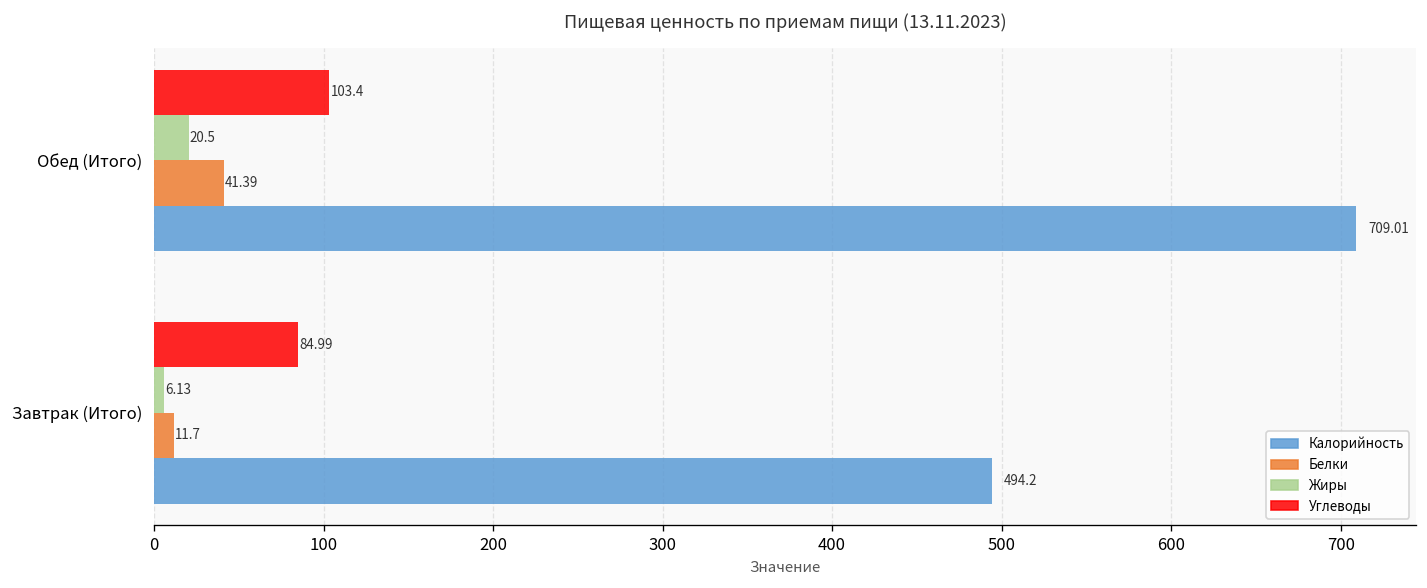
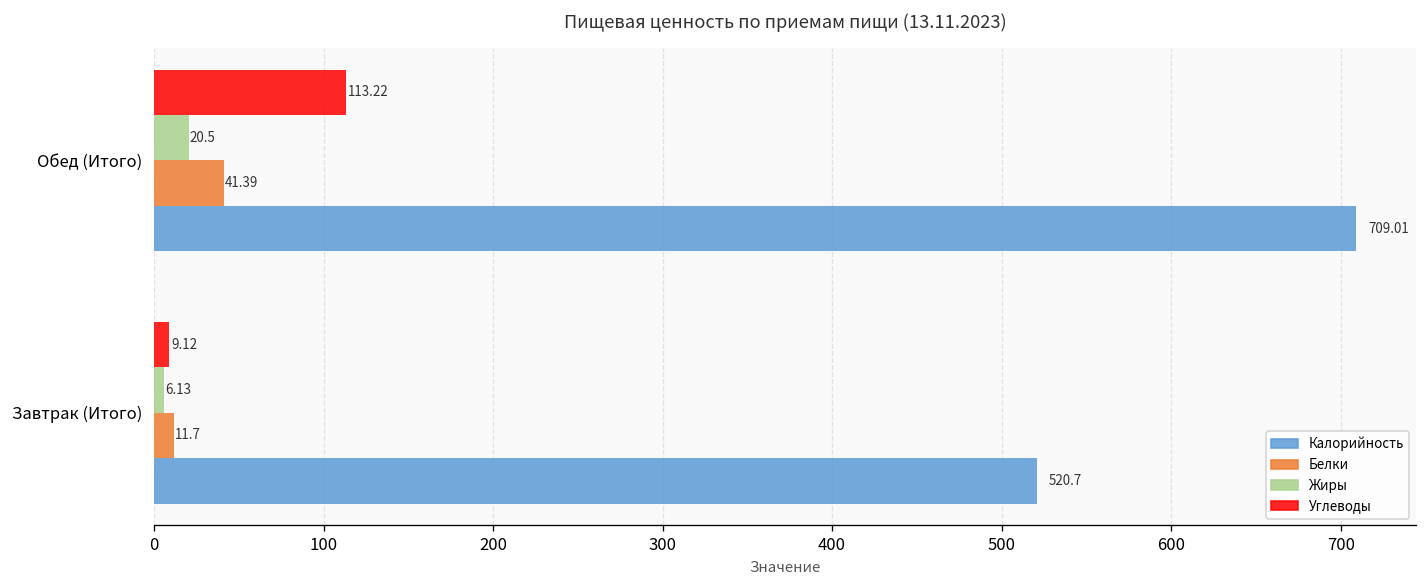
Углеводы, Обед (Итого): 103.4 -> 113.22
Углеводы, Завтрак (Итого): 84.99 -> 9.12
Калорийность, Завтрак (Итого): 494.2 -> 520.7
